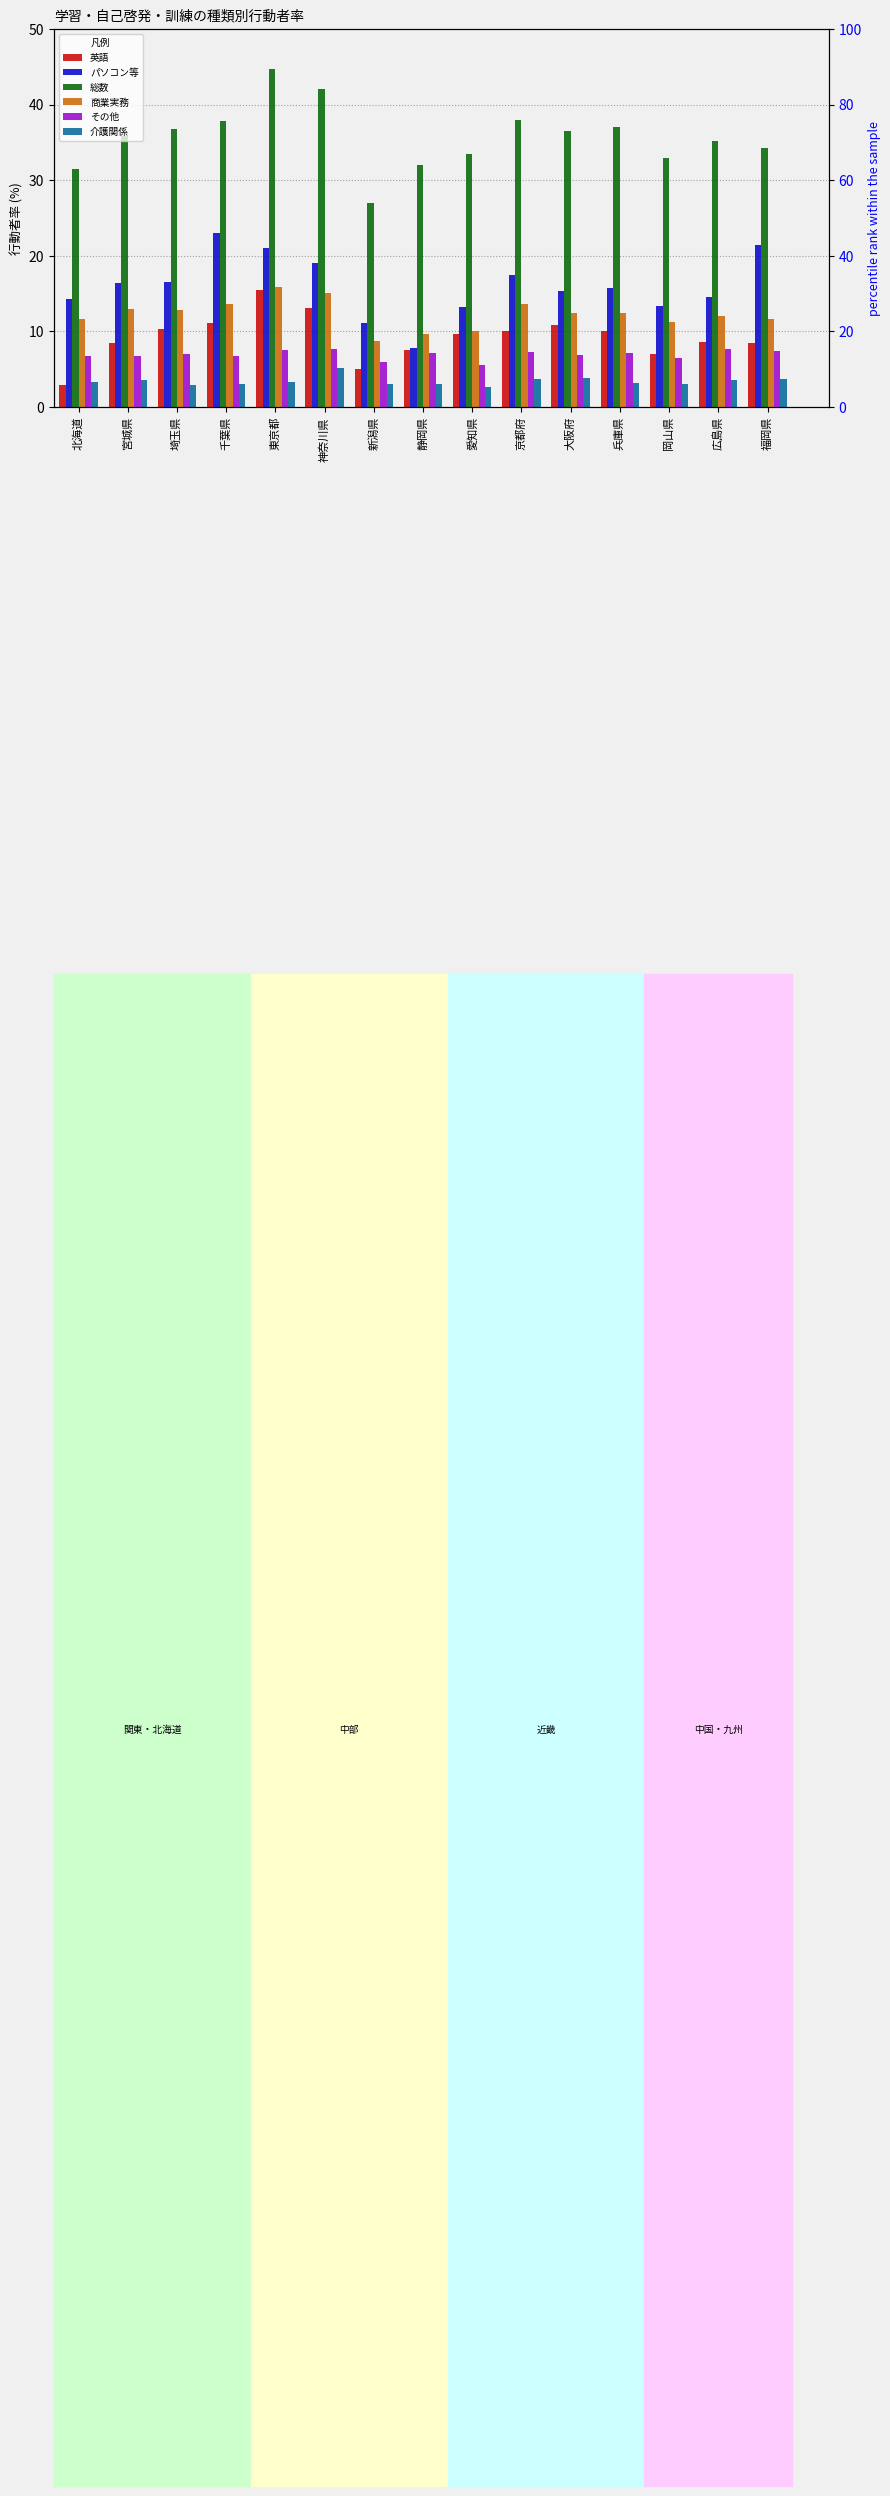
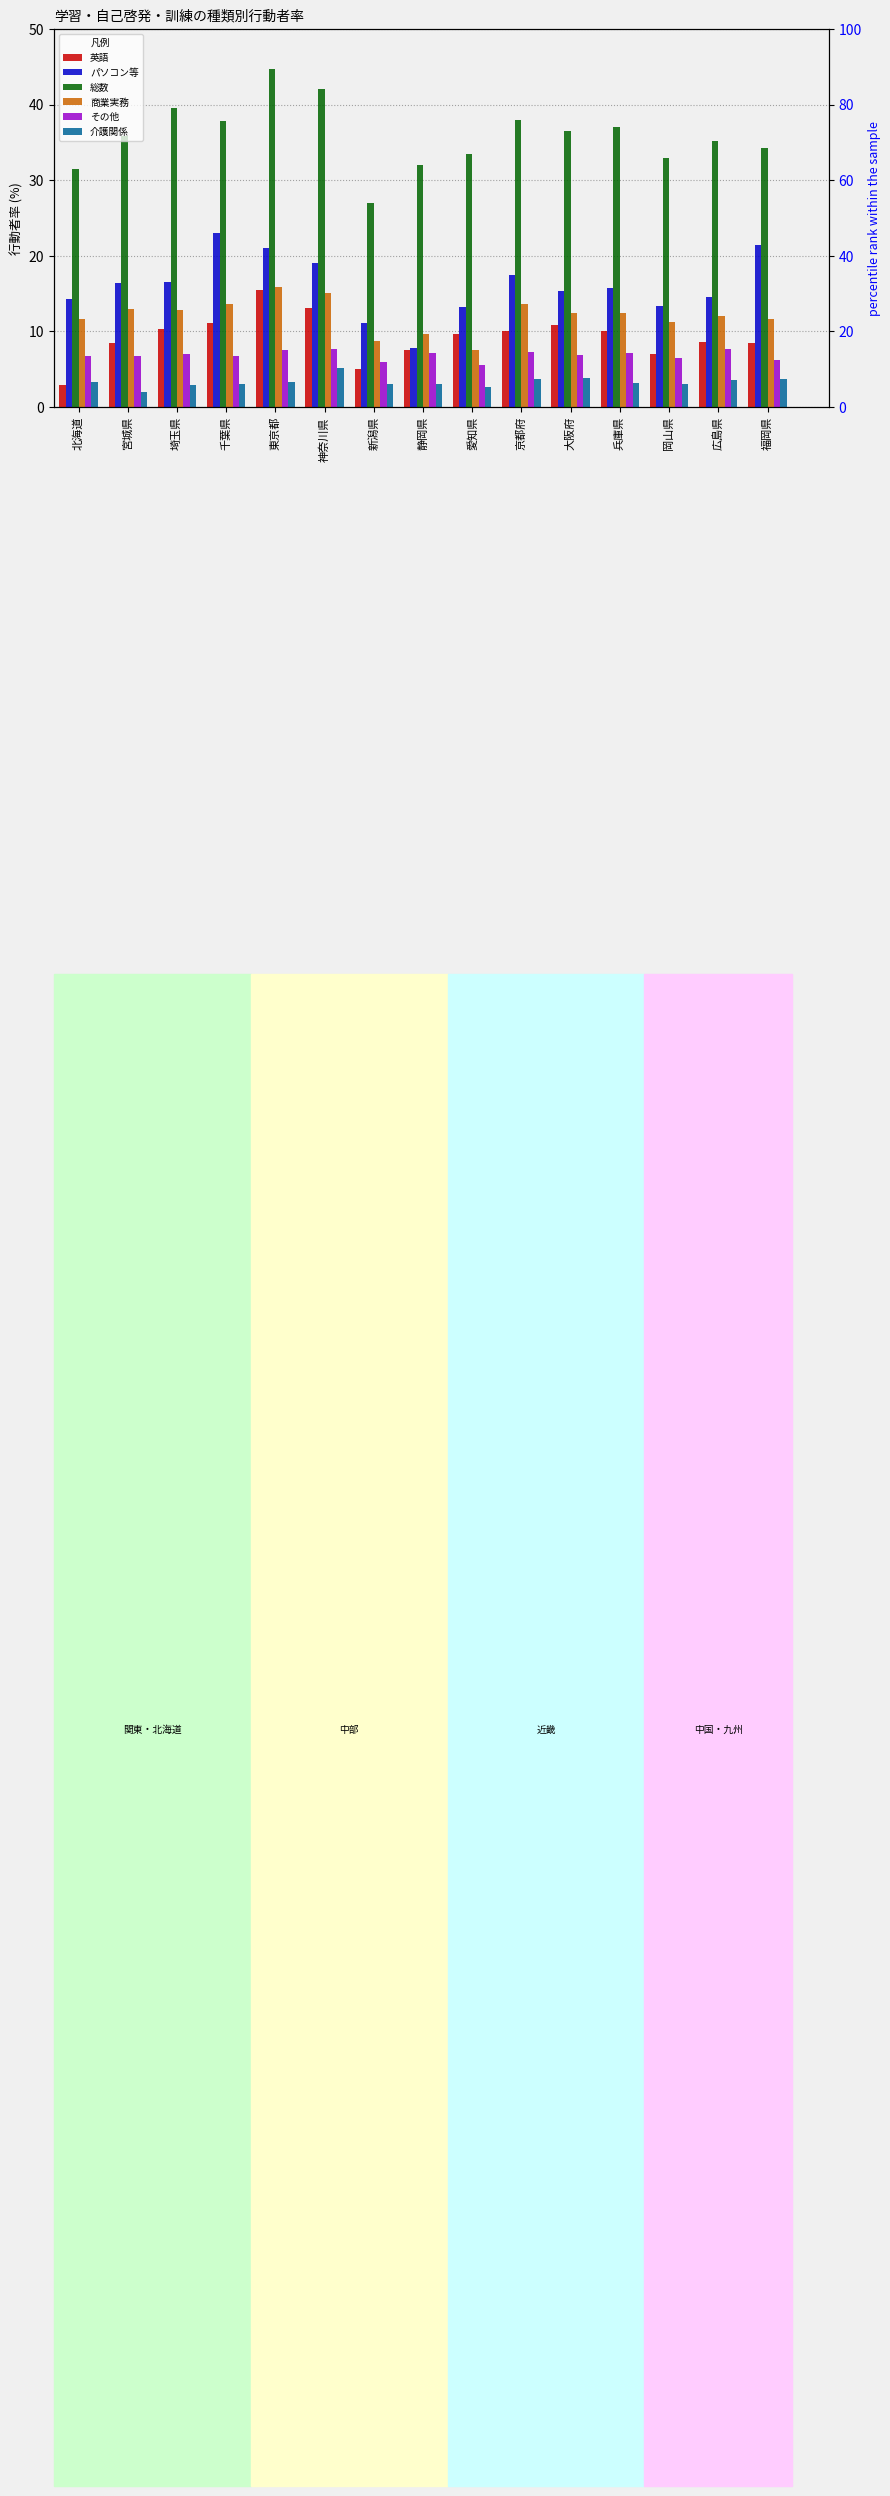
介護関係, 宮城県: 4 -> 2
総数, 埼玉県: 37 -> 40
商業実務, 愛知県: 10 -> 8
その他, 福岡県: 7 -> 6
